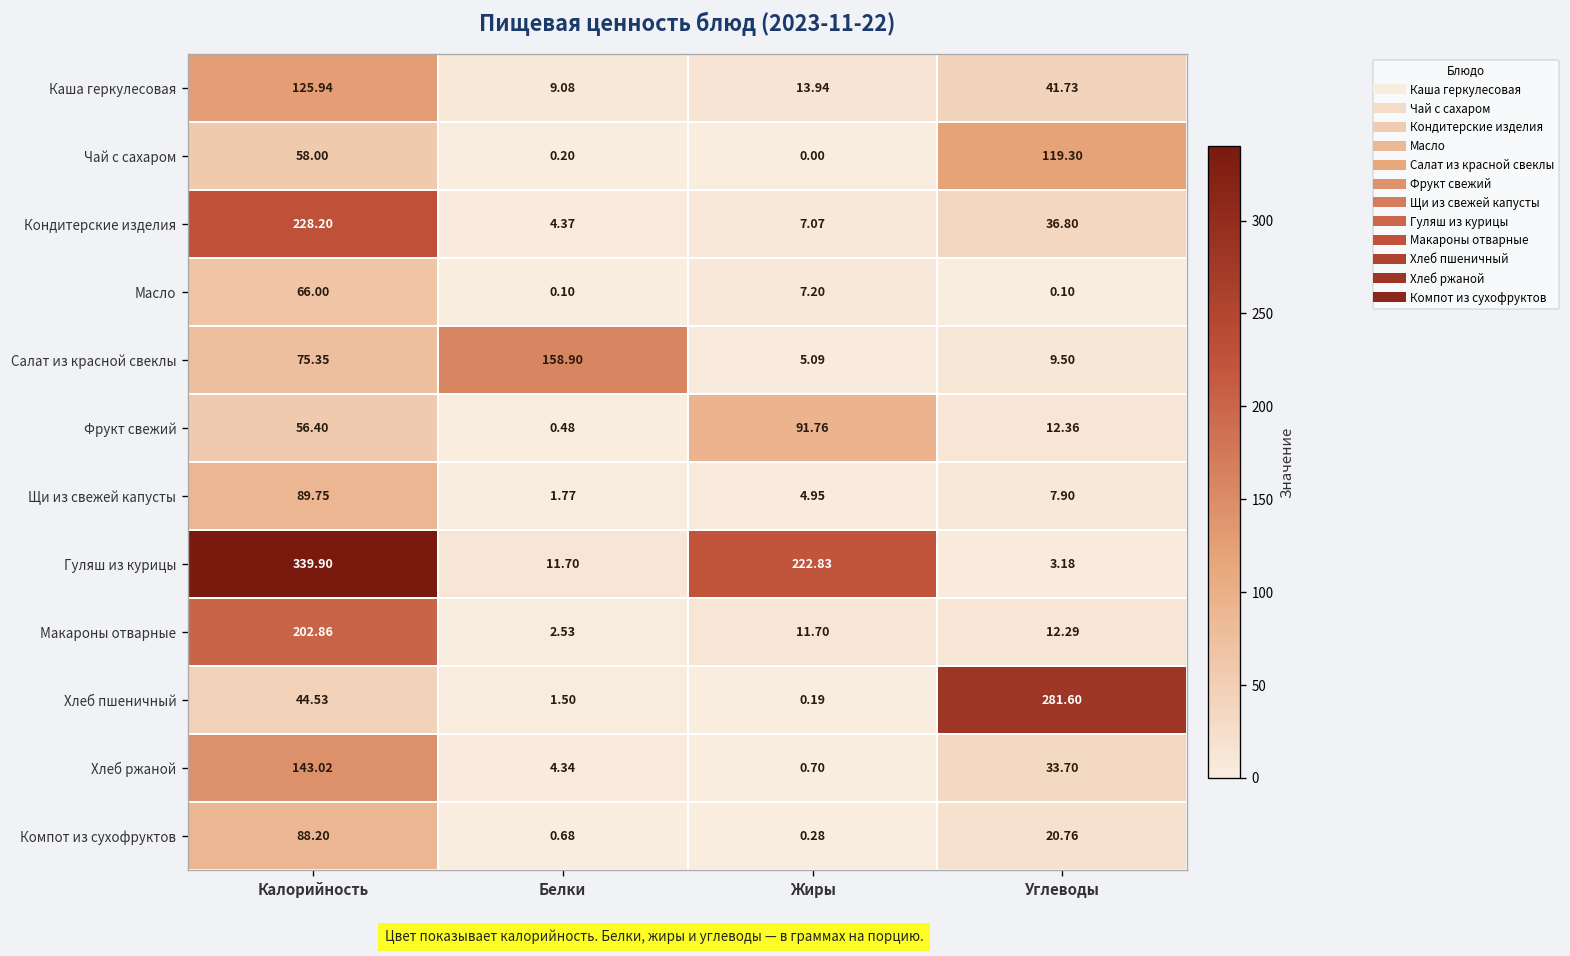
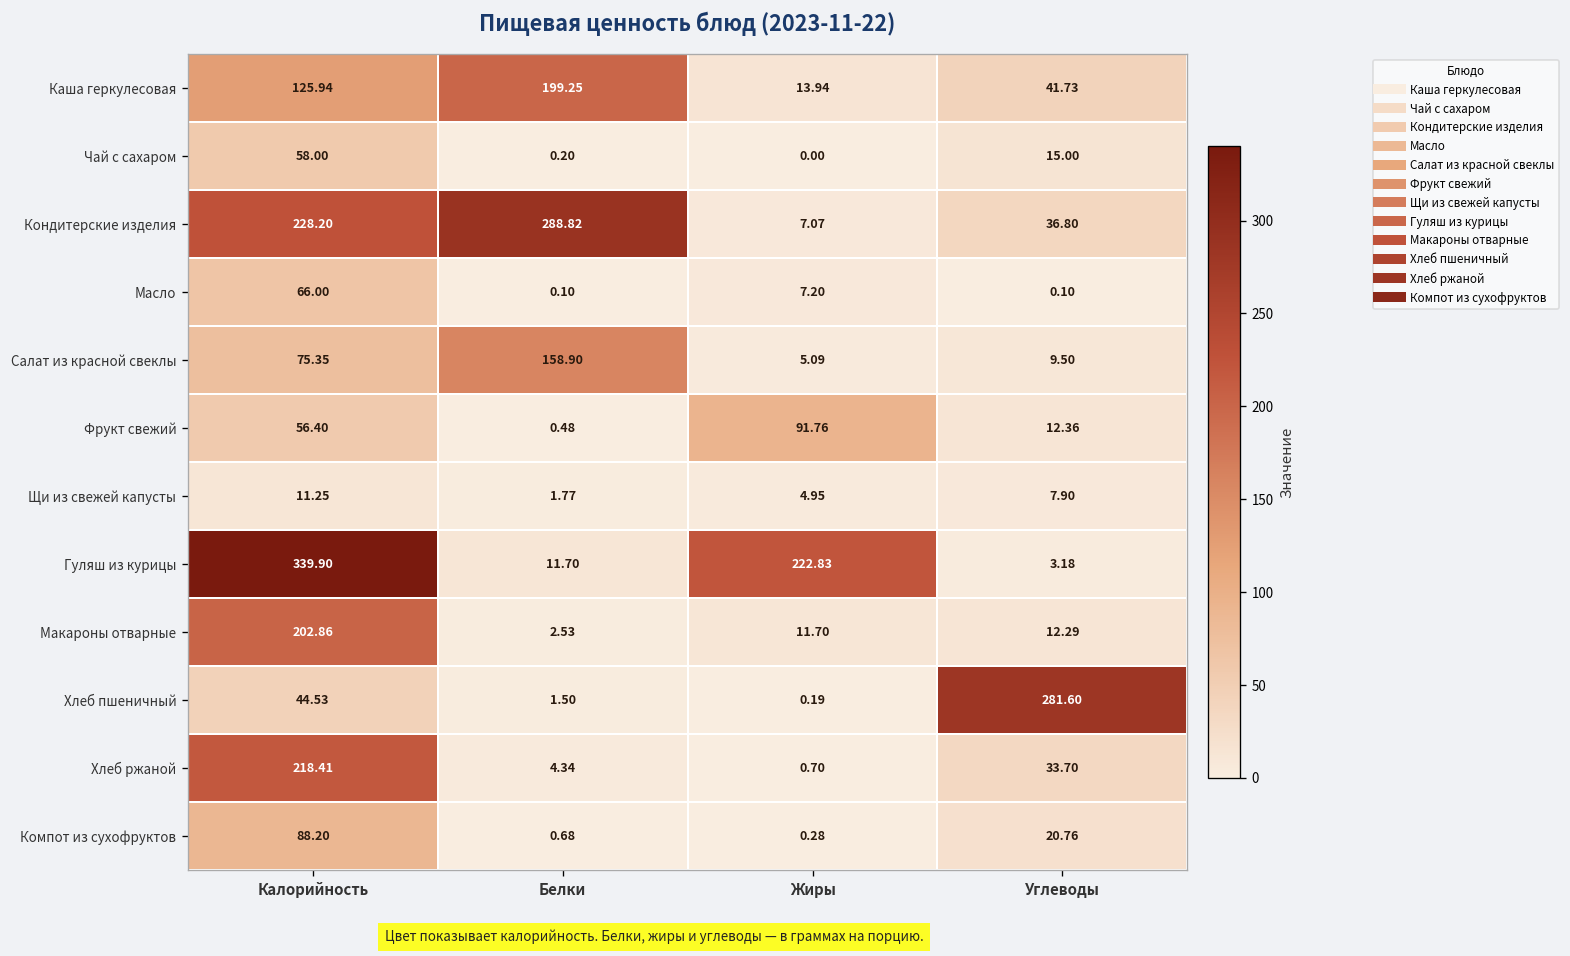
Каша геркулесовая, Белки: 9.08 -> 199.25
Чай с сахаром, Углеводы: 119.30 -> 15.00
Кондитерские изделия, Белки: 4.37 -> 288.82
Щи из свежей капусты, Калорийность: 89.75 -> 11.25
Хлеб ржаной, Калорийность: 143.02 -> 218.41
